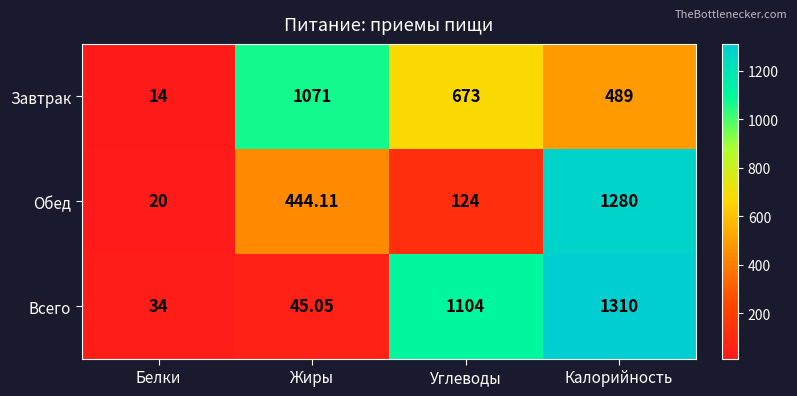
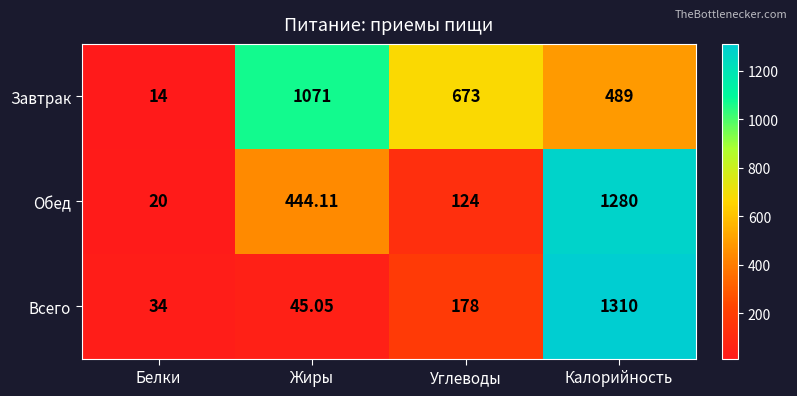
Всего, Углеводы: 1104 -> 178
